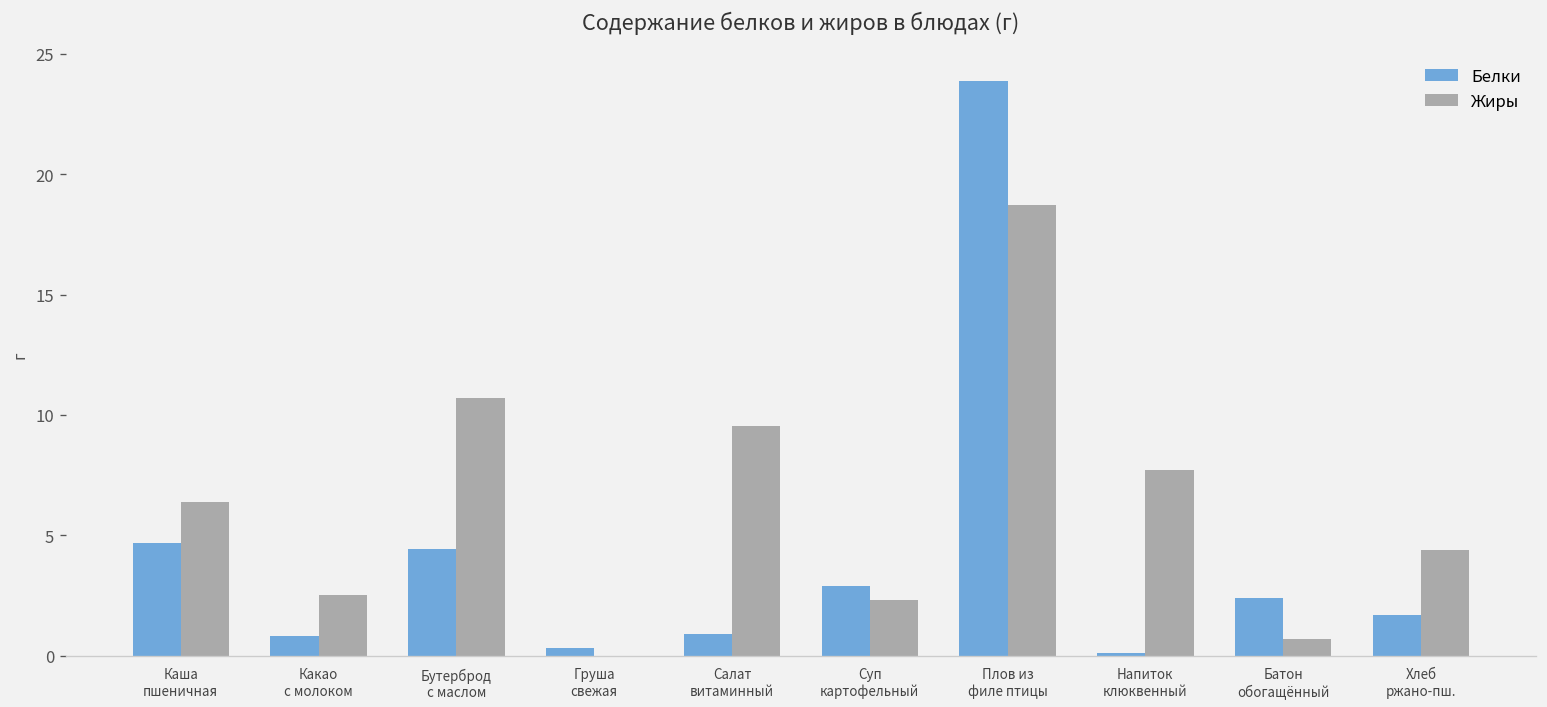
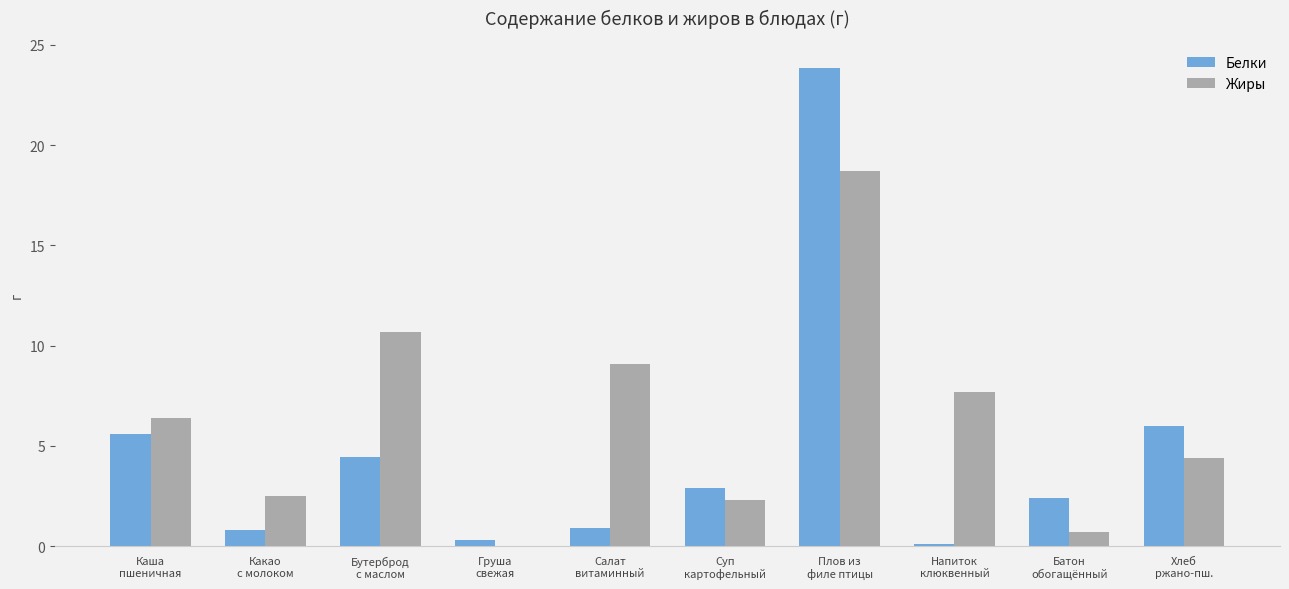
Белки, Каша пшеничная: 4.7 -> 5.6
Жиры, Салат витаминный: 9.5 -> 9.1
Белки, Хлеб ржано-пш.: 1.7 -> 6.0
